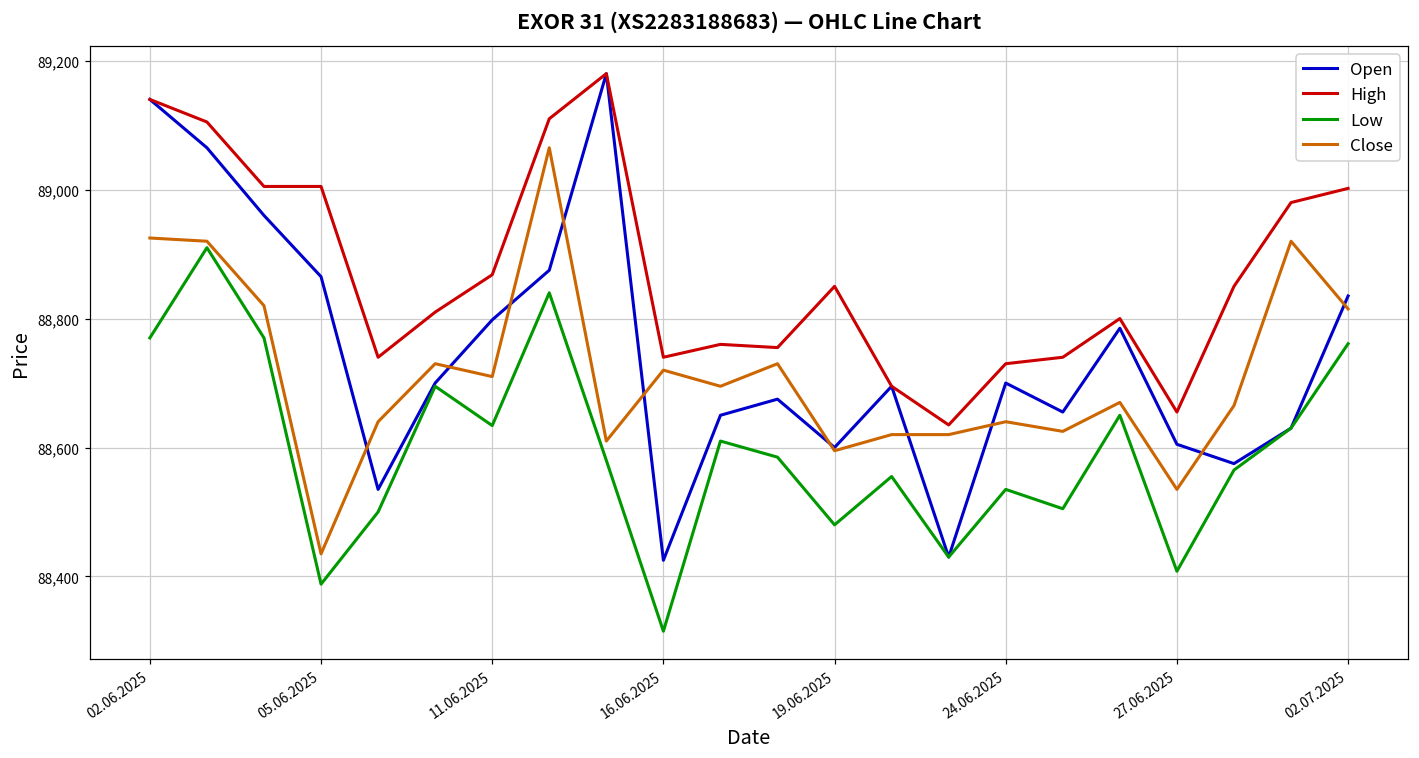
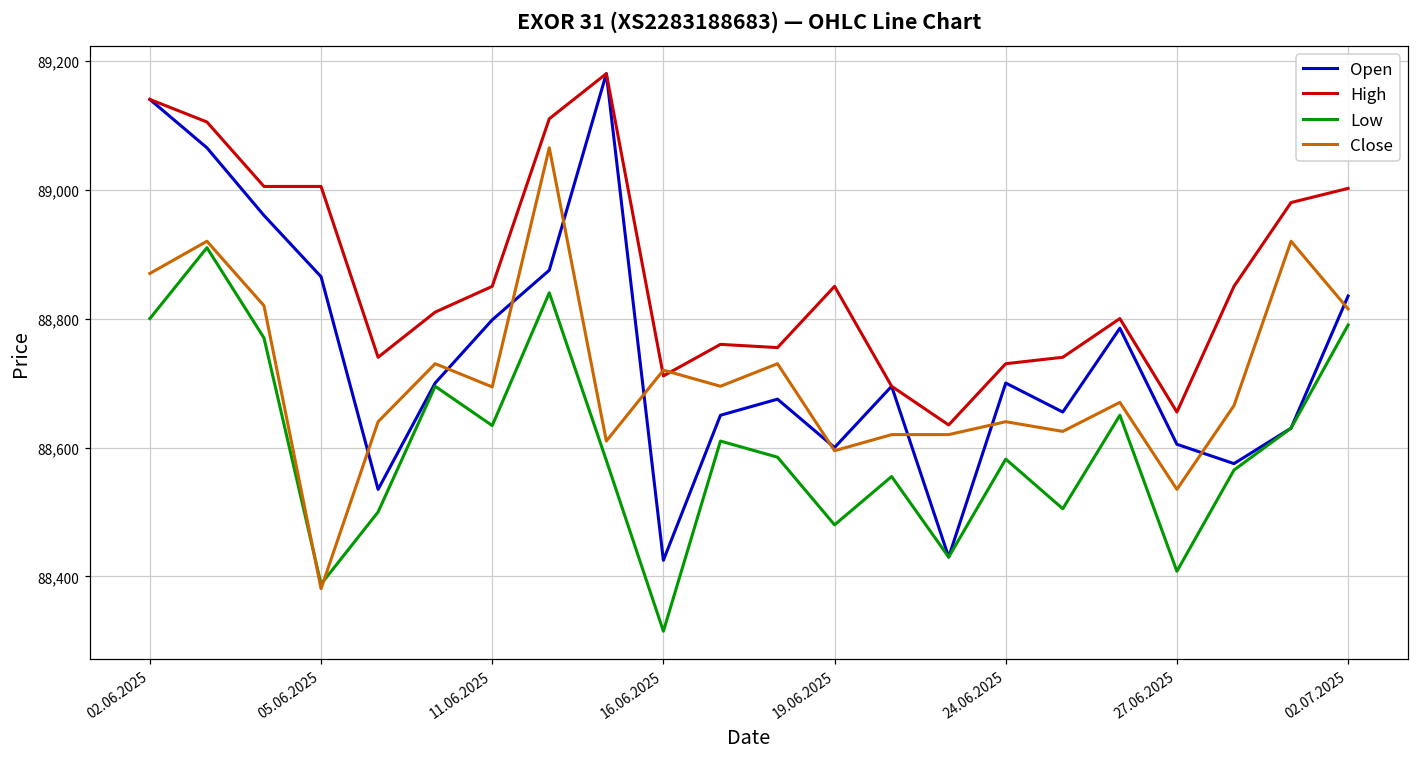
Low, 02.06.2025: 88,770 -> 88,800
Close, 02.06.2025: 88,930 -> 88,870
Close, 05.06.2025: 88,440 -> 88,380
High, 11.06.2025: 88,870 -> 88,850
Close, 11.06.2025: 88,710 -> 88,690
High, 16.06.2025: 88,740 -> 88,710
Low, 24.06.2025: 88,540 -> 88,580
Low, 02.07.2025: 88,760 -> 88,790
